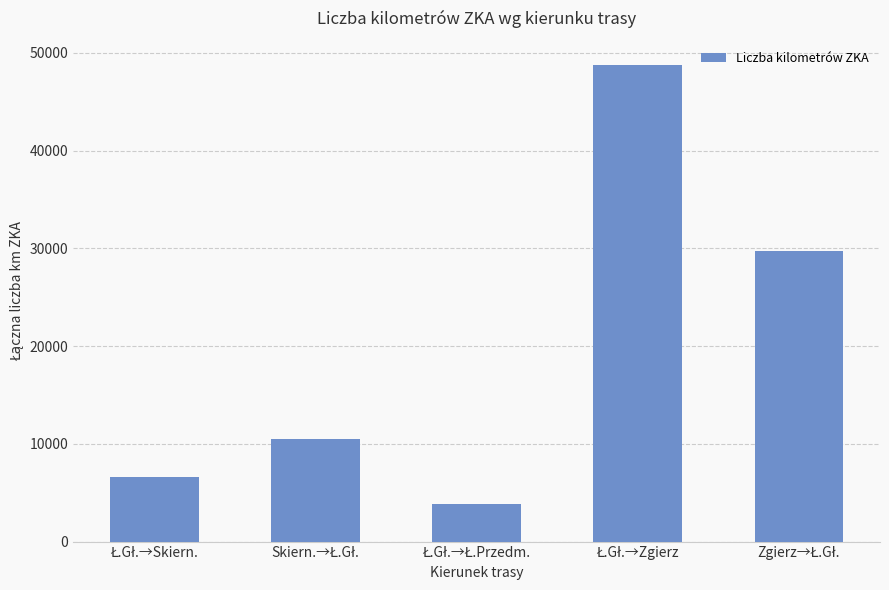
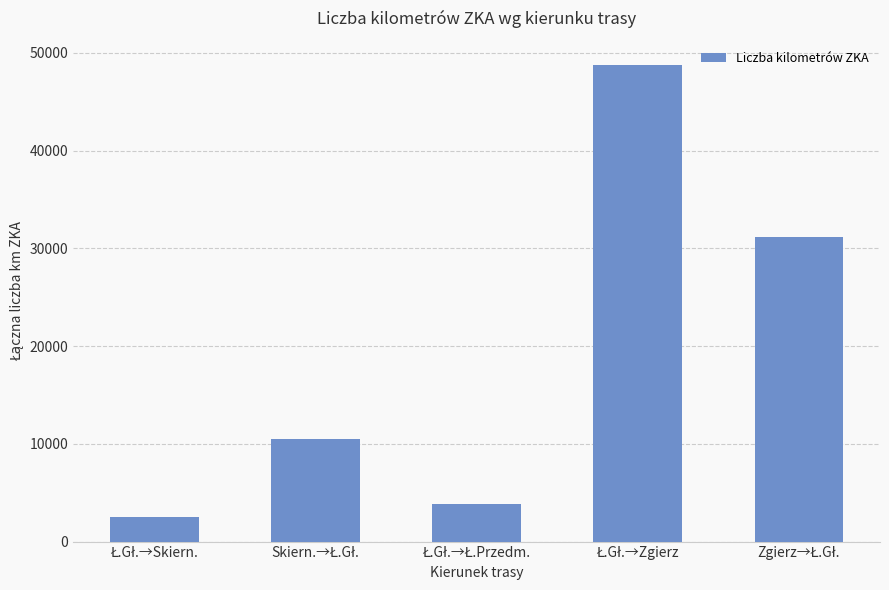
Ł.Gł.→Skiern.: 7000 -> 3000
Zgierz→Ł.Gł.: 30000 -> 31000
